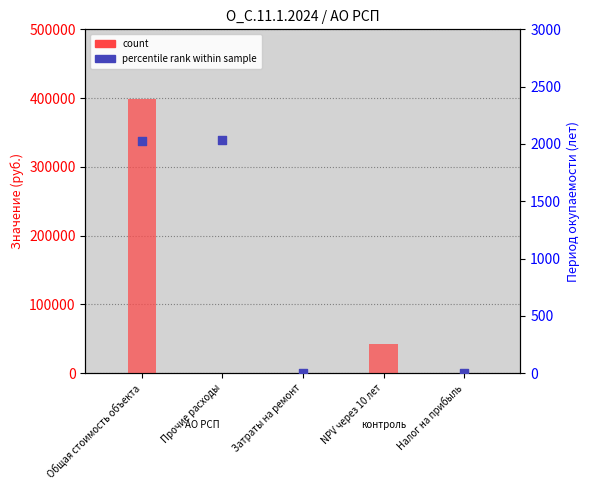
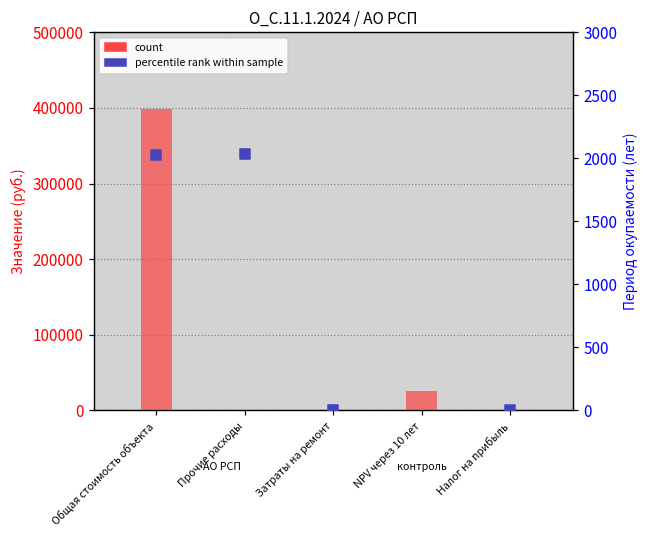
count, NPV через 10 лет: 40000 -> 30000
